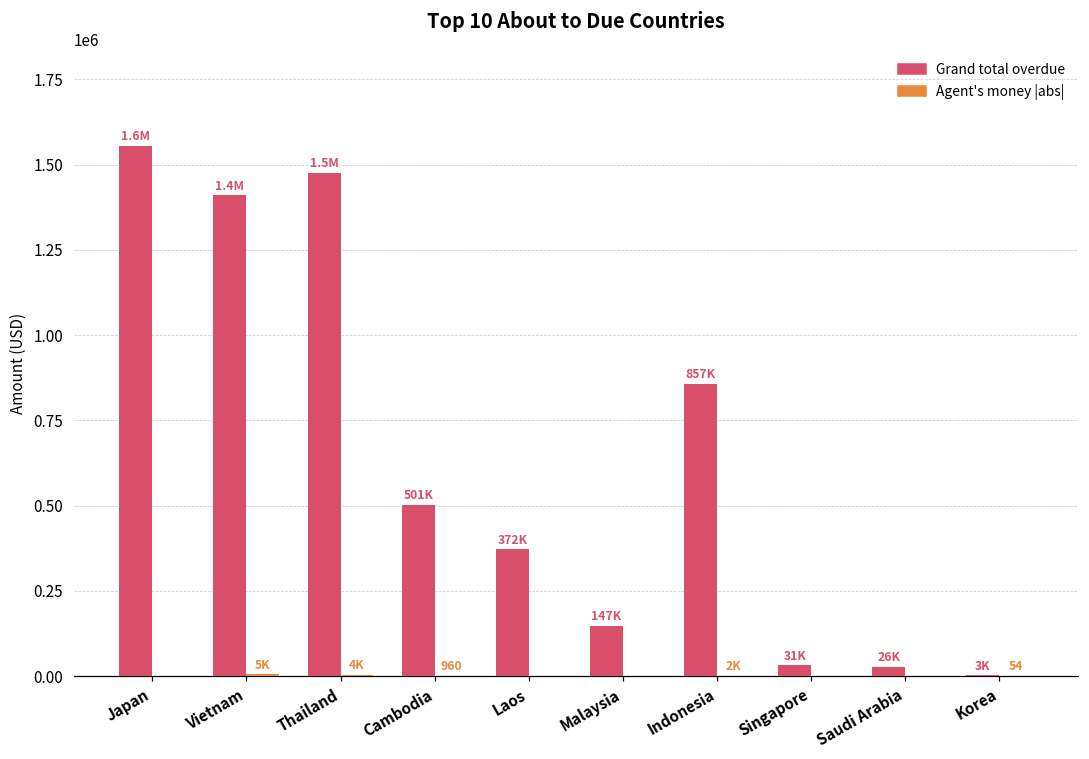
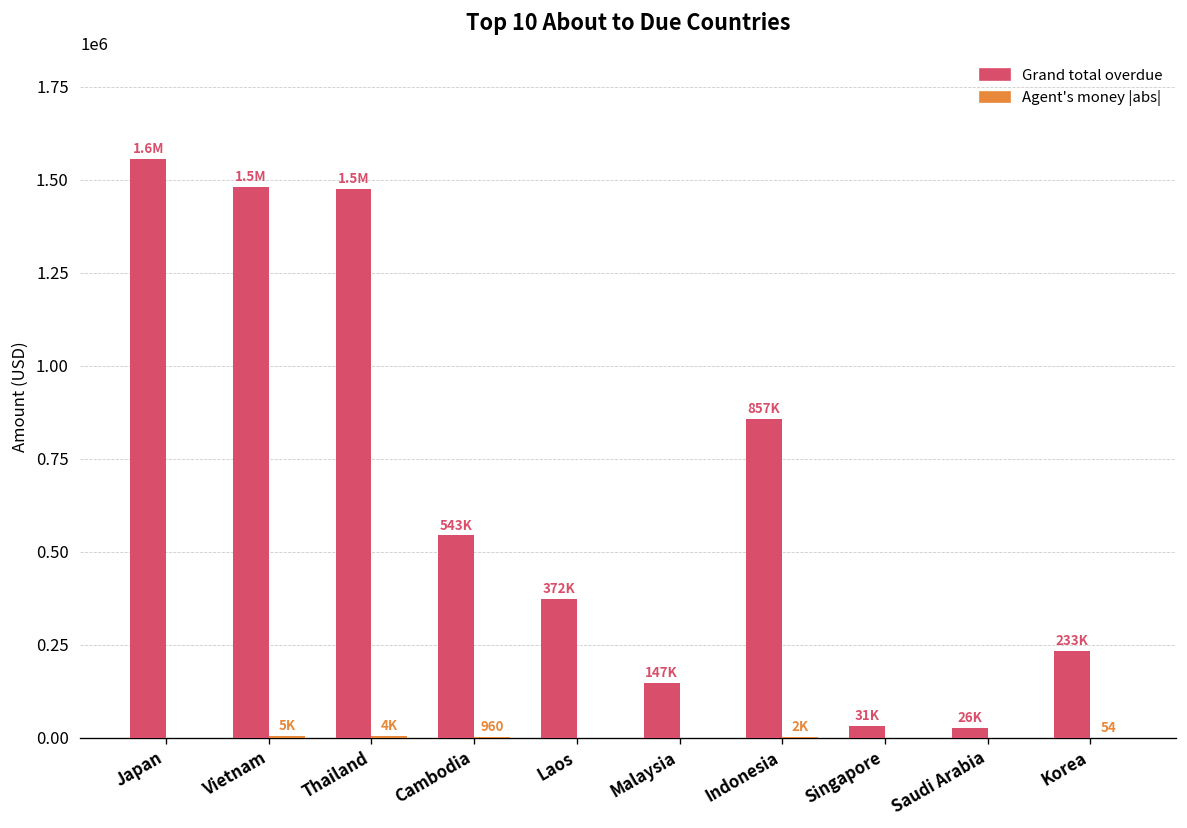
Grand total overdue, Vietnam: 1.4M -> 1.5M
Grand total overdue, Cambodia: 501K -> 543K
Grand total overdue, Korea: 3K -> 233K
